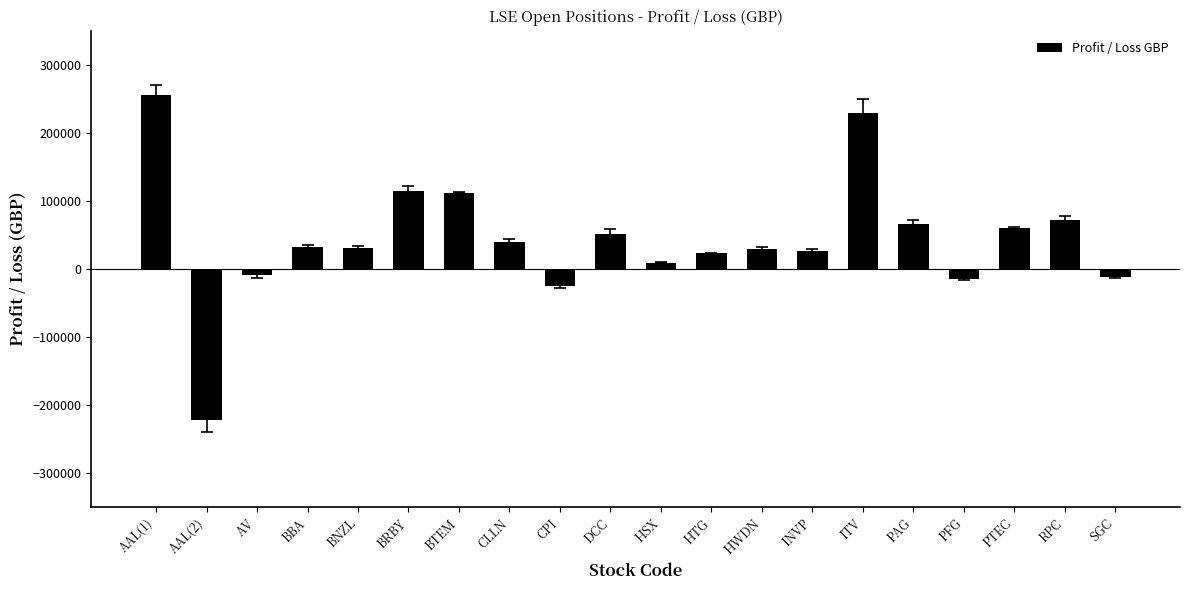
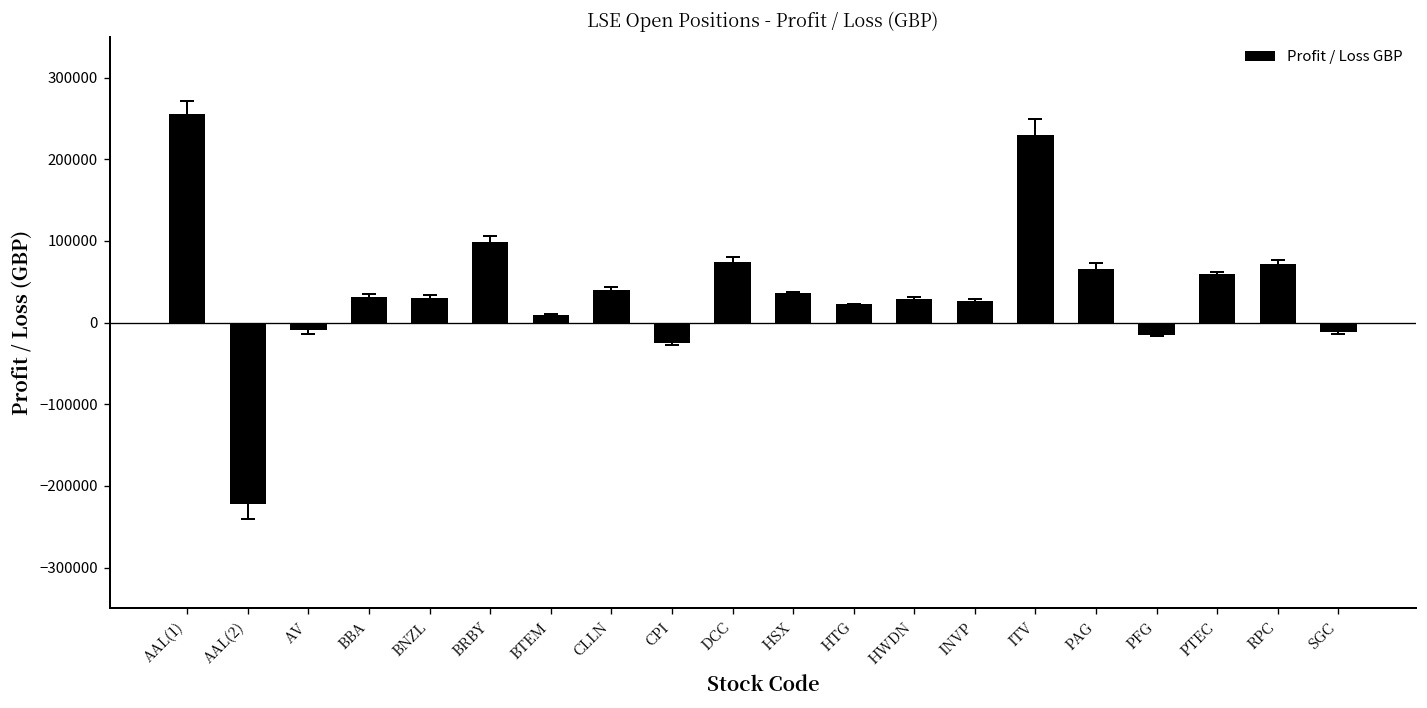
Profit / Loss GBP, BRBY: 110000 -> 100000
Profit / Loss GBP, BTEM: 110000 -> 10000
Profit / Loss GBP, DCC: 50000 -> 70000
Profit / Loss GBP, HSX: 10000 -> 40000
